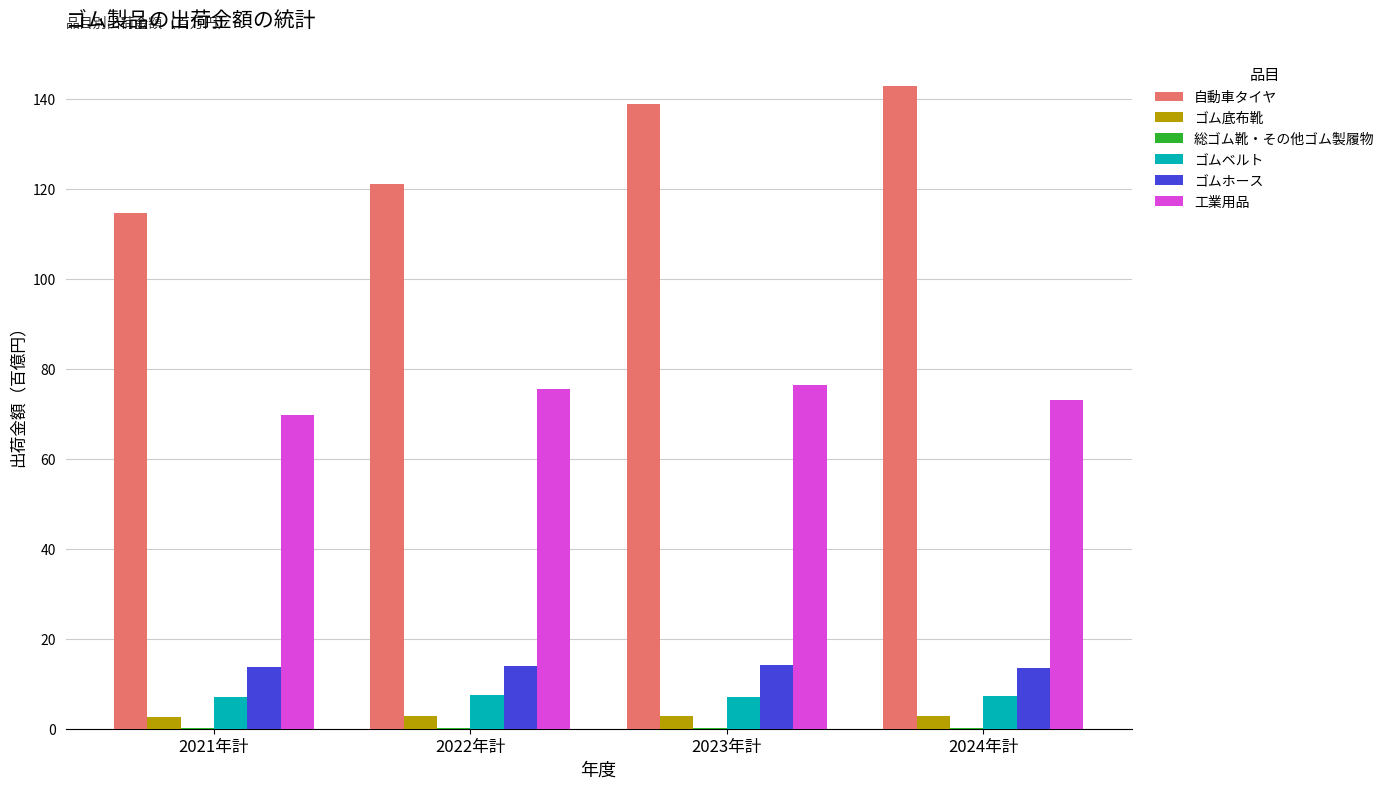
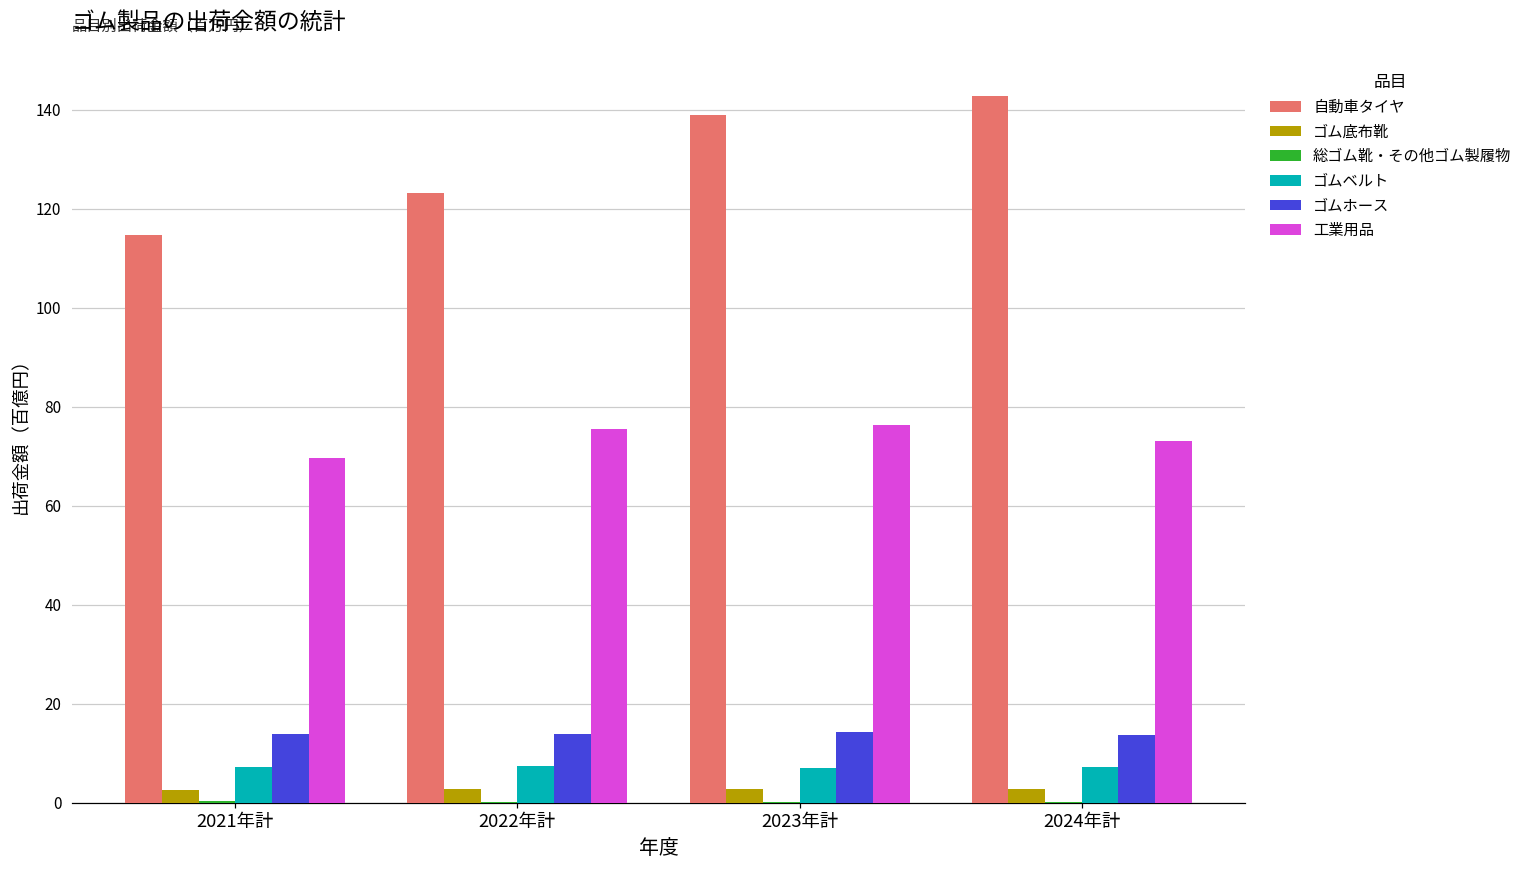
自動車タイヤ, 2022年計: 121 -> 123
